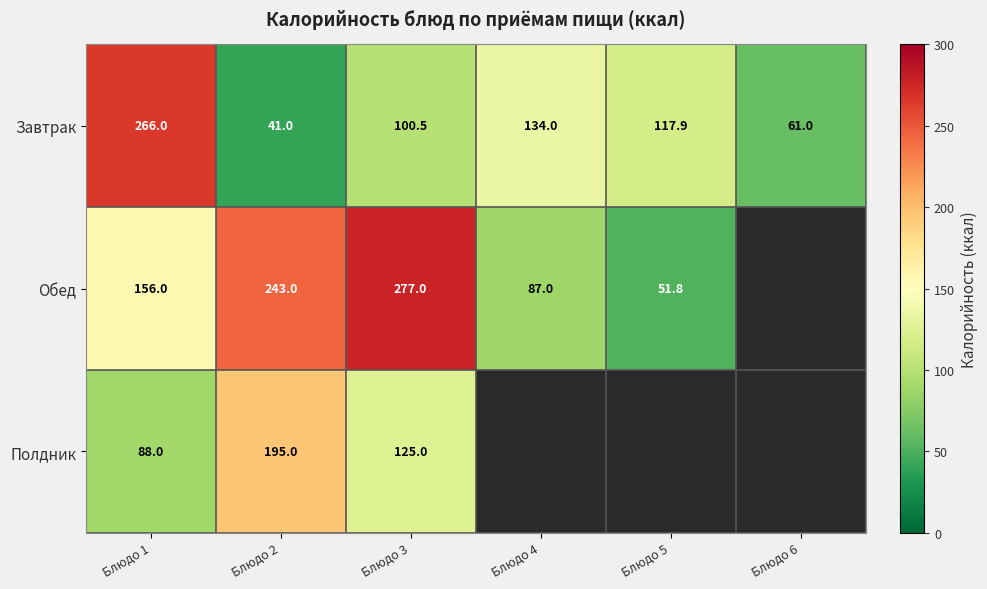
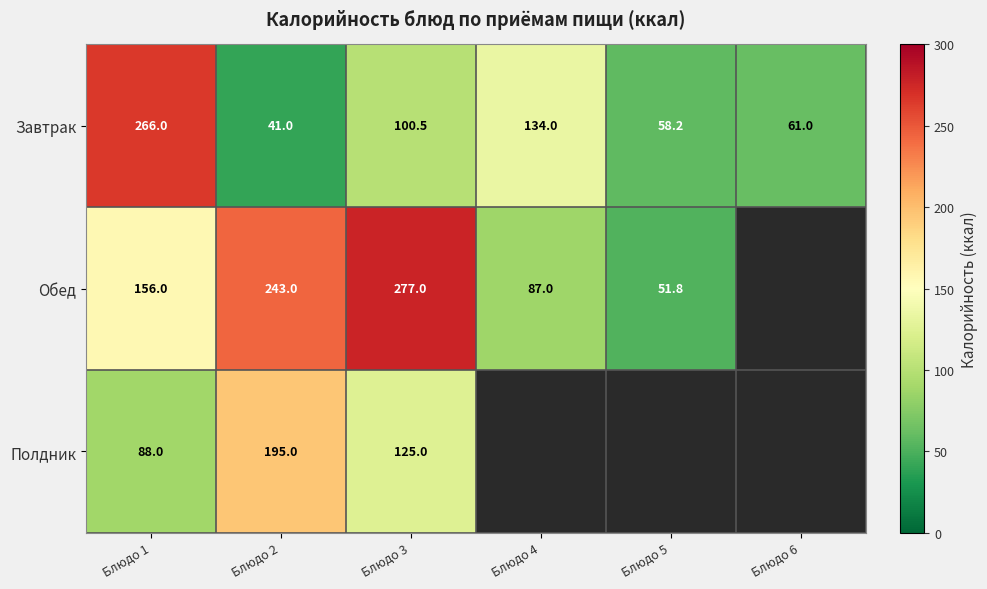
Завтрак, Блюдо 5: 117.9 -> 58.2
